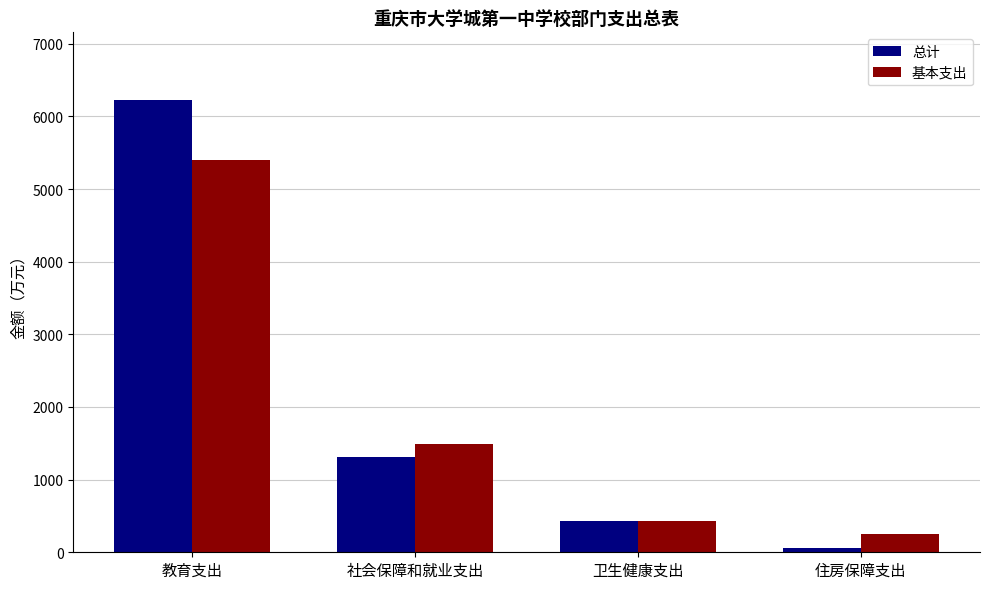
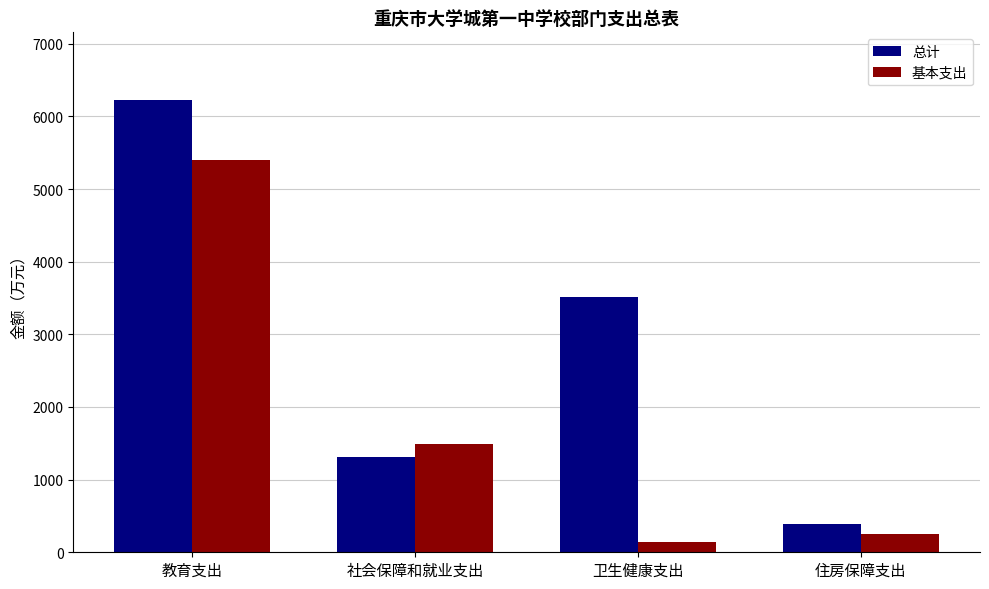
总计, 卫生健康支出: 400 -> 3500
基本支出, 卫生健康支出: 400 -> 100
总计, 住房保障支出: 100 -> 400
